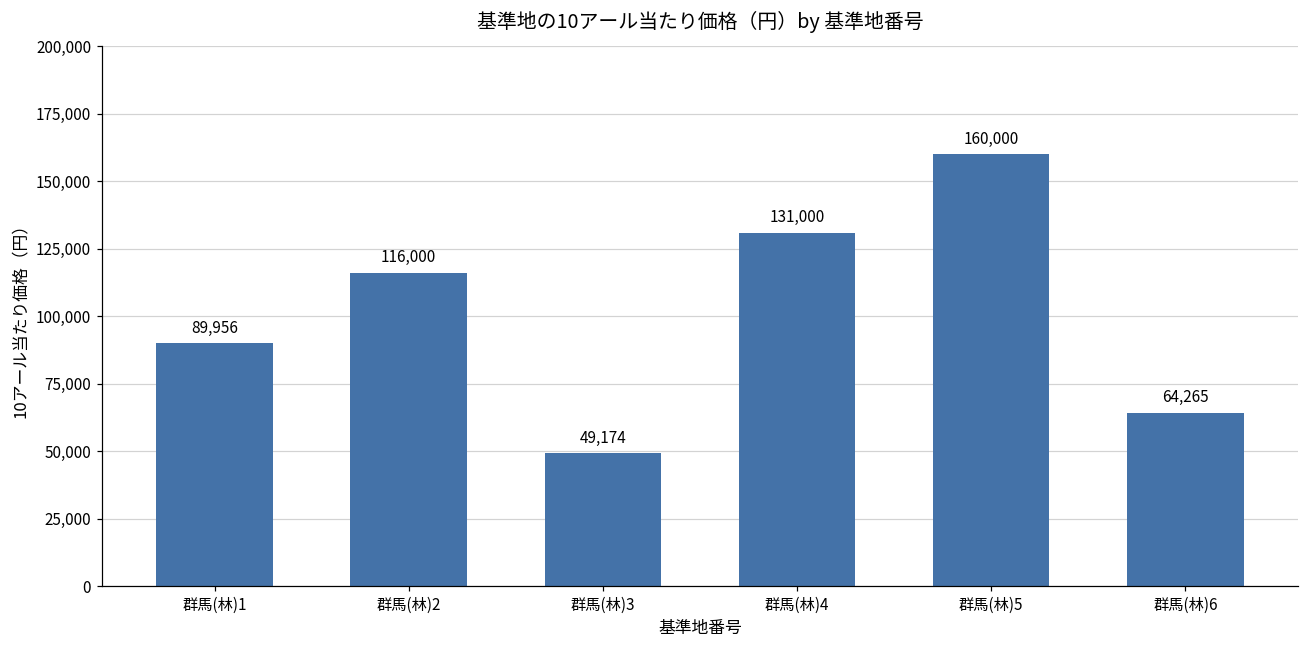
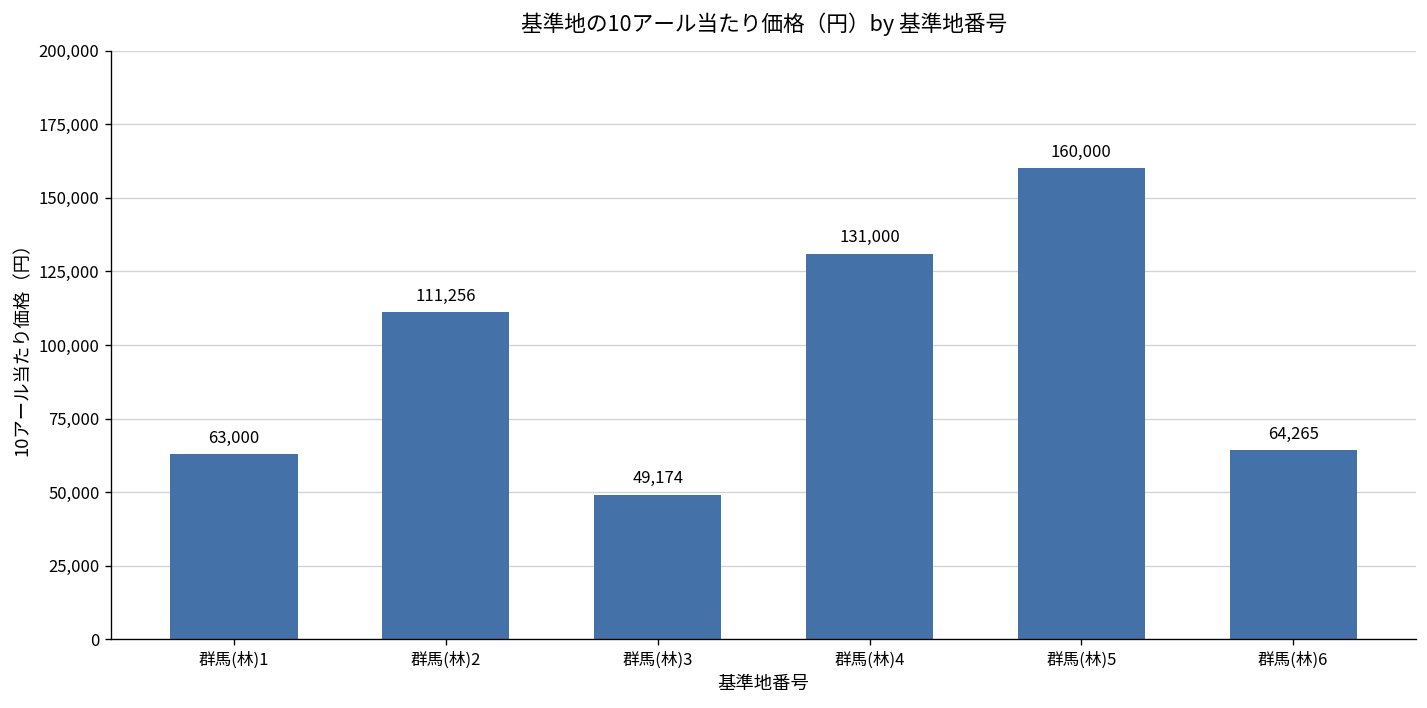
群馬(林)1: 89,956 -> 63,000
群馬(林)2: 116,000 -> 111,256
